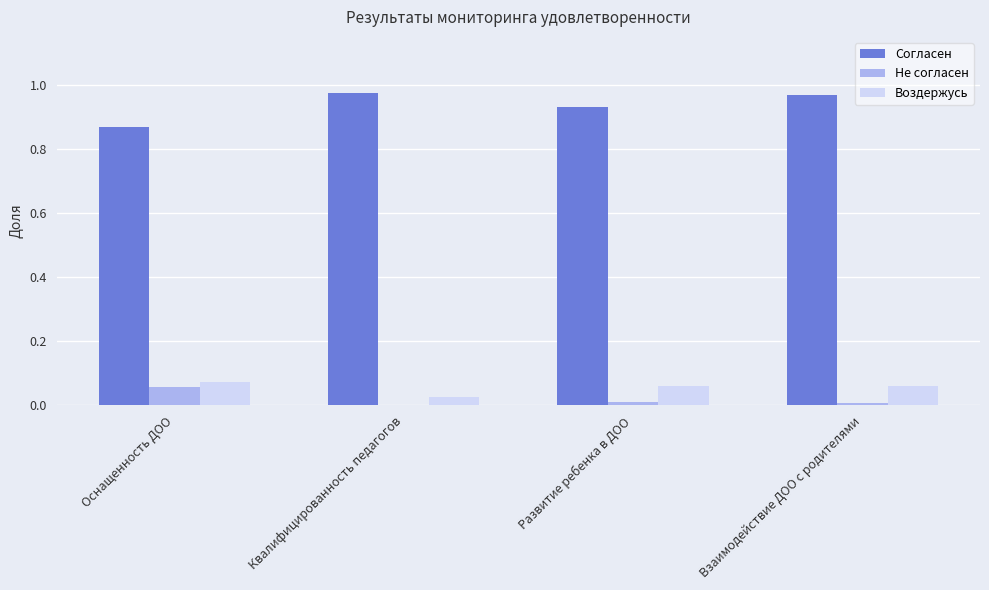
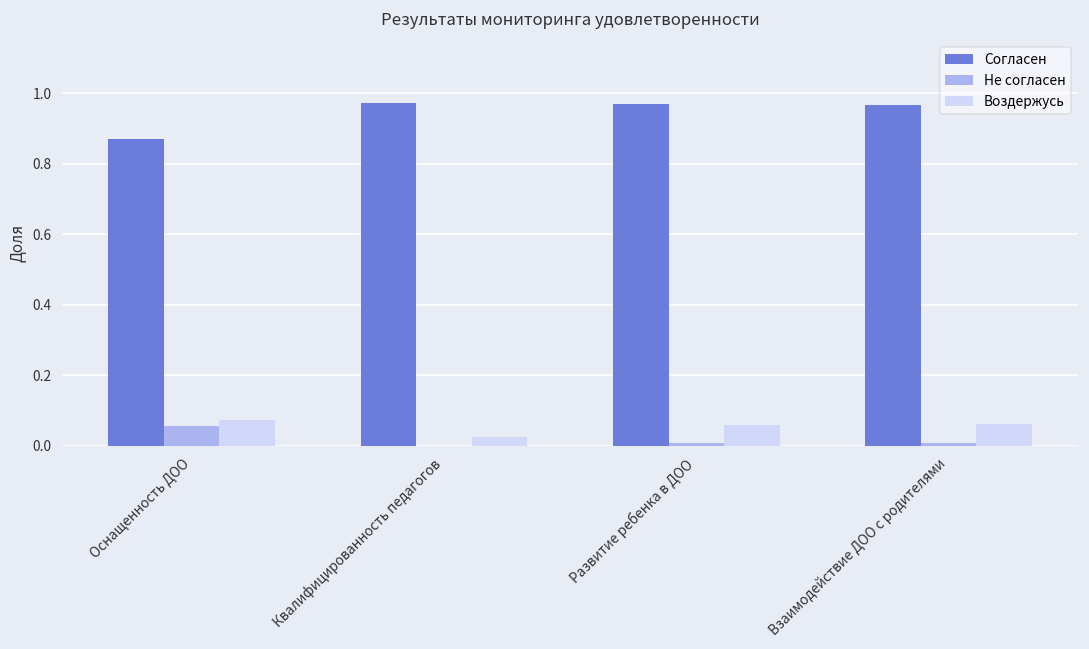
Согласен, Развитие ребенка в ДОО: 0.93 -> 0.97
